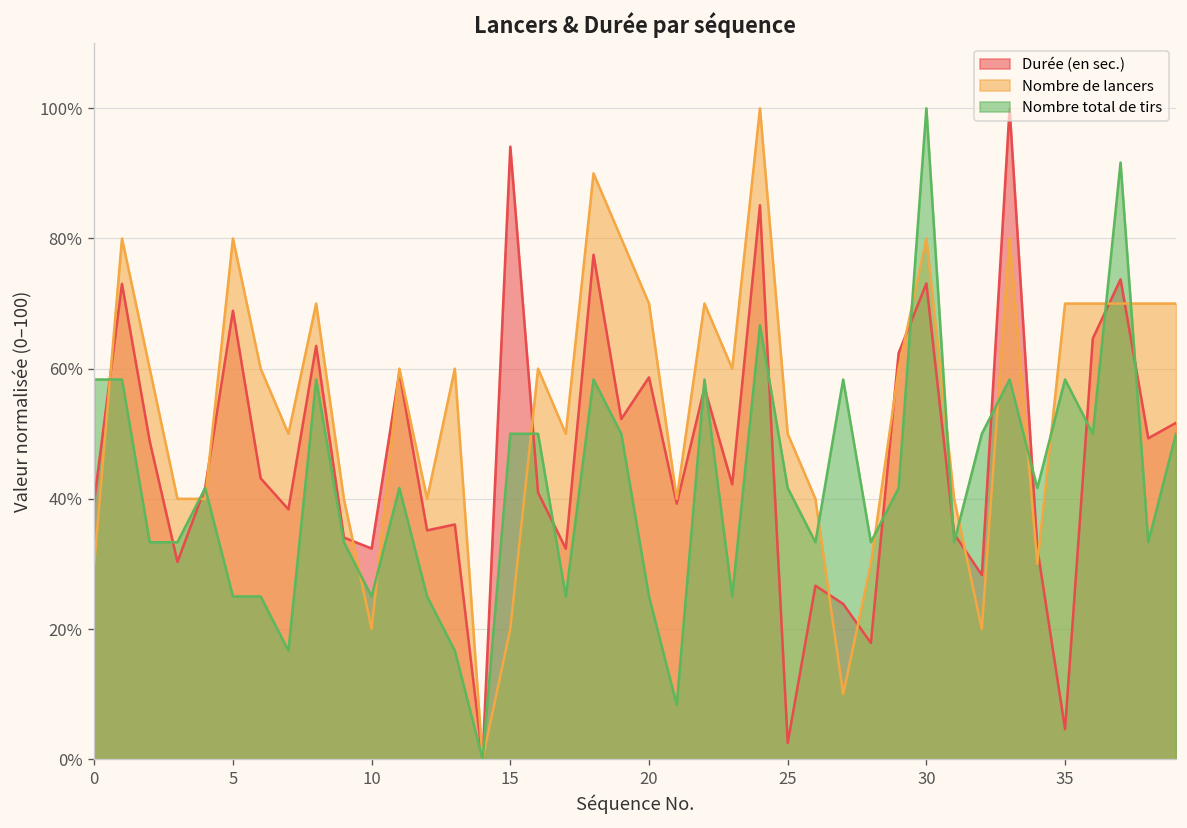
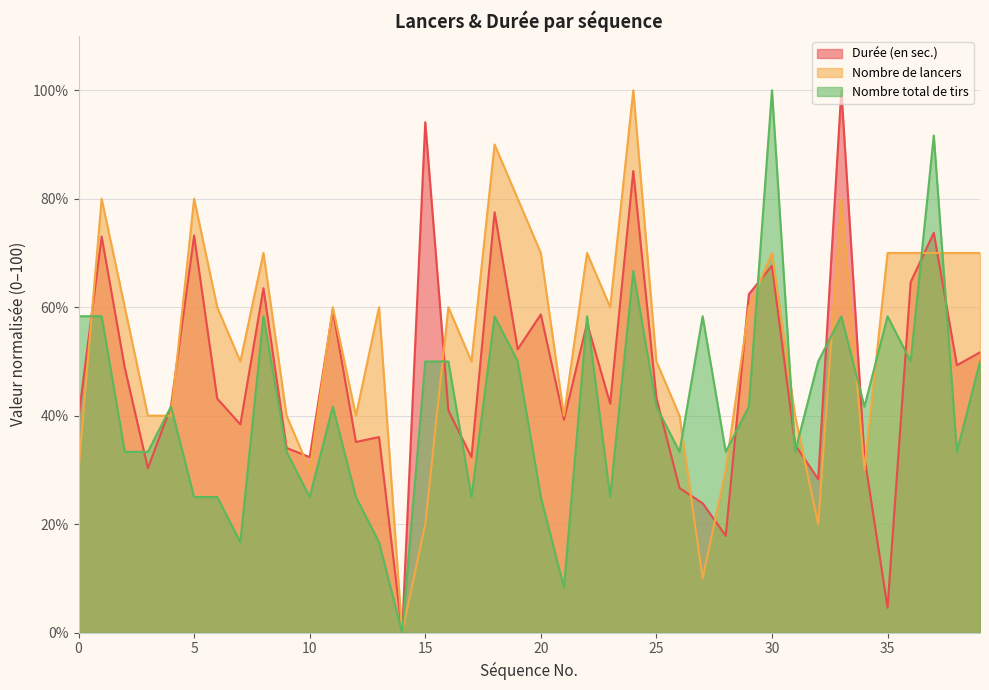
Durée (en sec.), 5: 69% -> 73%
Nombre de lancers, 10: 20% -> 30%
Durée (en sec.), 25: 2% -> 43%
Durée (en sec.), 30: 73% -> 68%
Nombre de lancers, 30: 80% -> 70%
